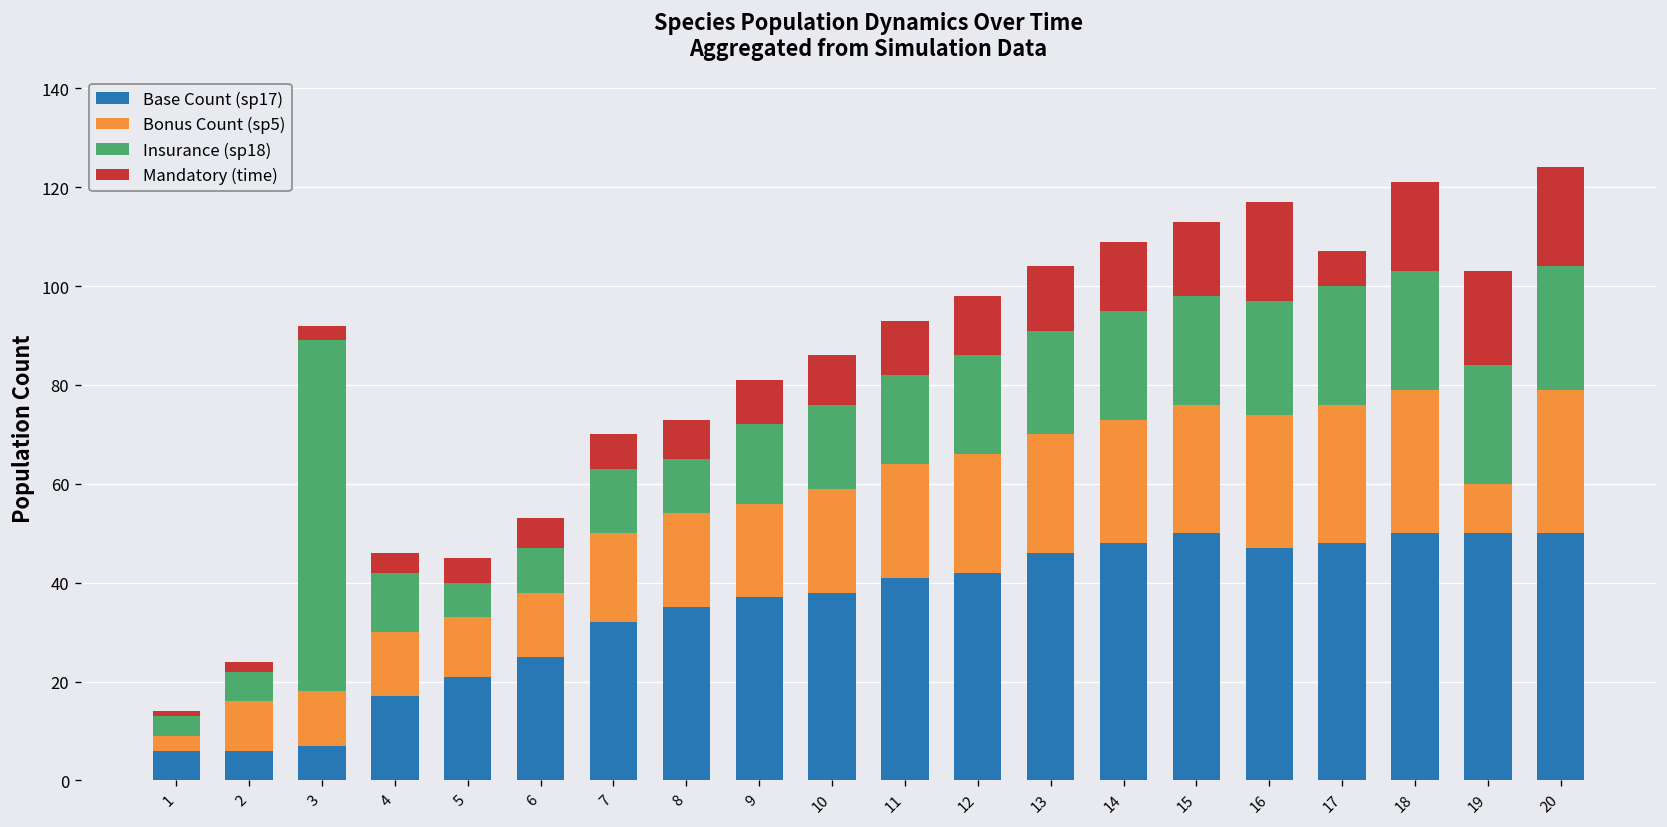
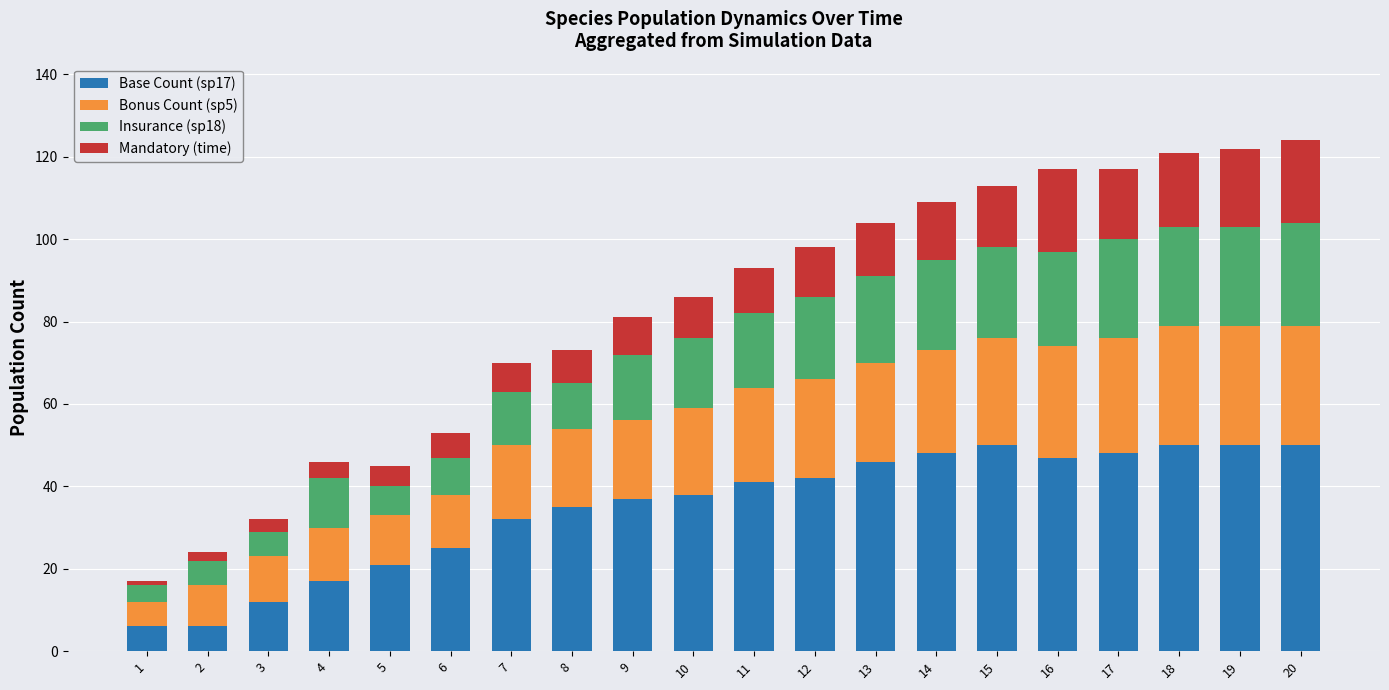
Bonus Count (sp5), 1: 3 -> 6
Base Count (sp17), 3: 7 -> 12
Insurance (sp18), 3: 71 -> 6
Mandatory (time), 17: 7 -> 17
Bonus Count (sp5), 19: 10 -> 29
